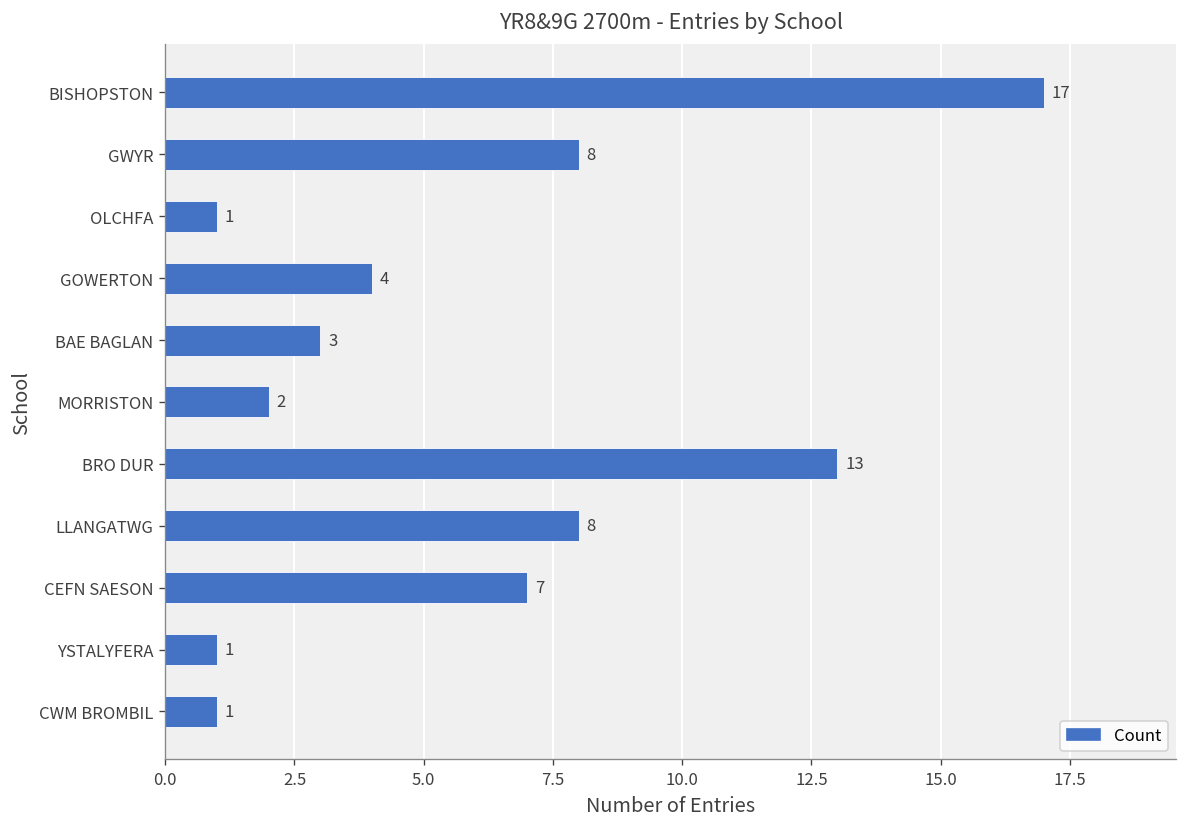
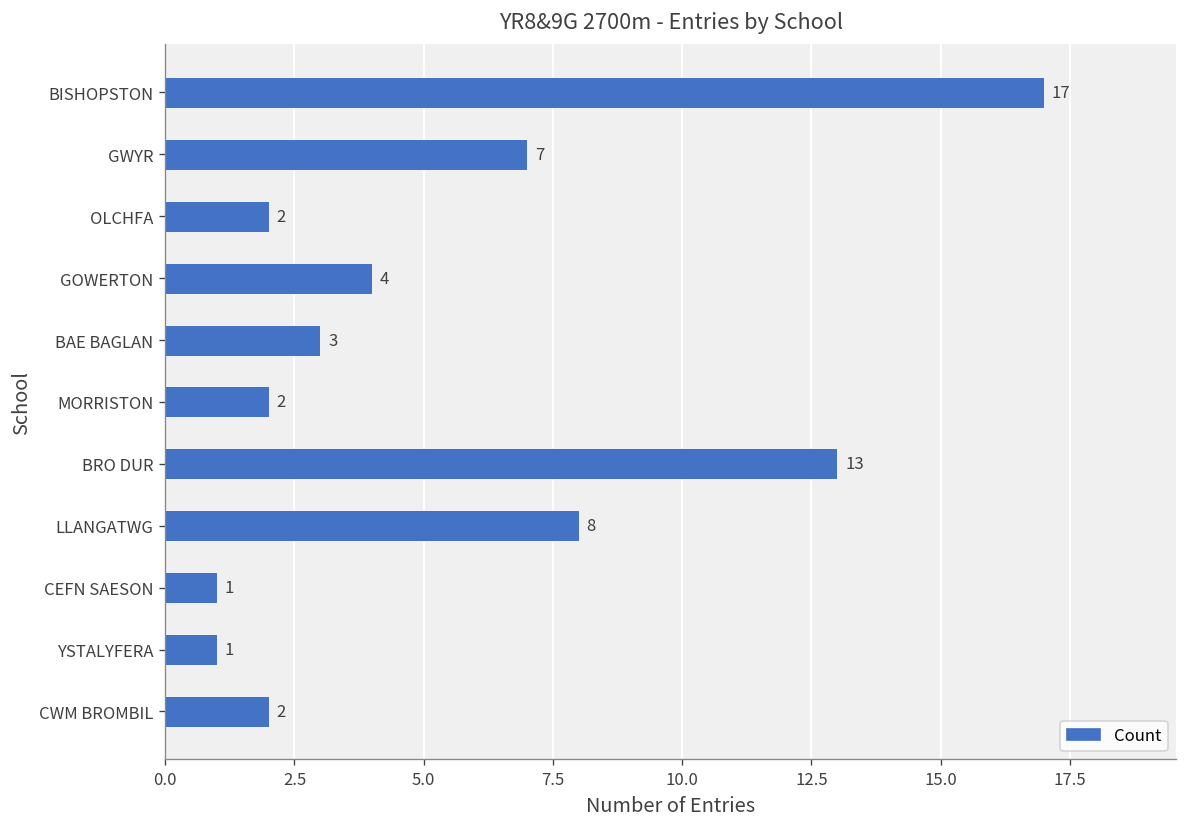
GWYR: 8 -> 7
OLCHFA: 1 -> 2
CEFN SAESON: 7 -> 1
CWM BROMBIL: 1 -> 2
